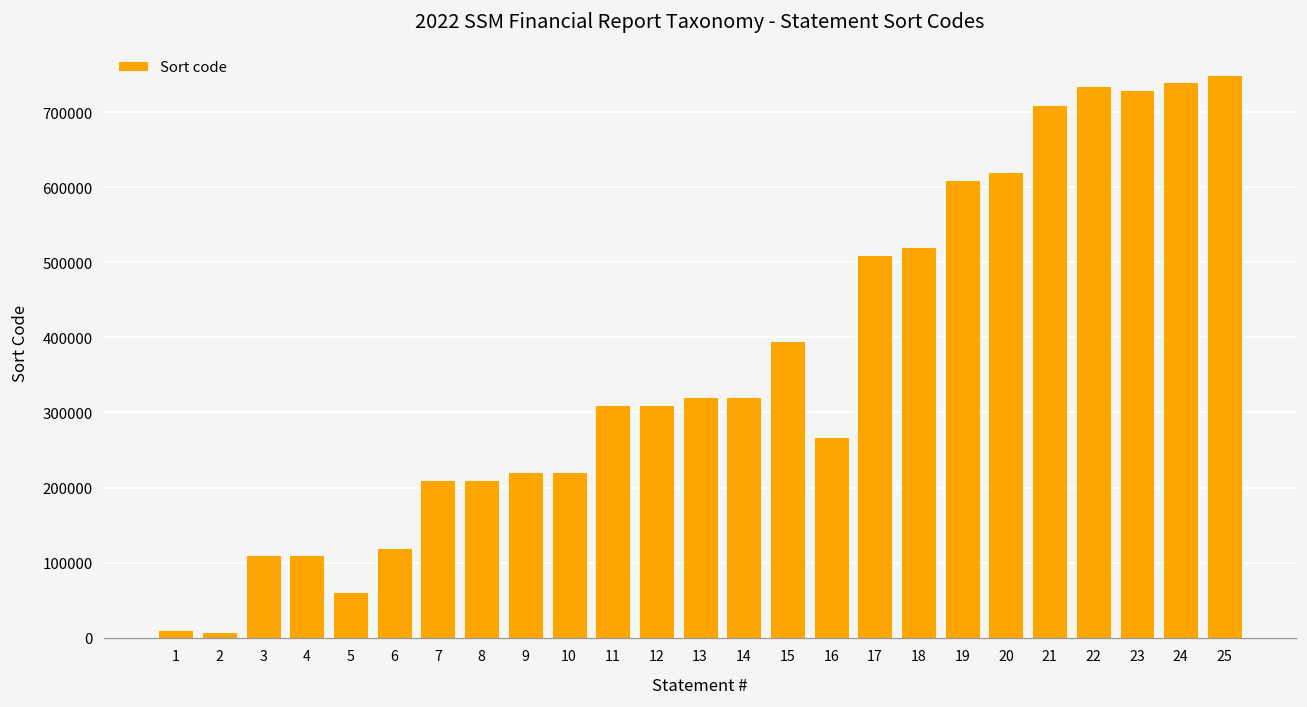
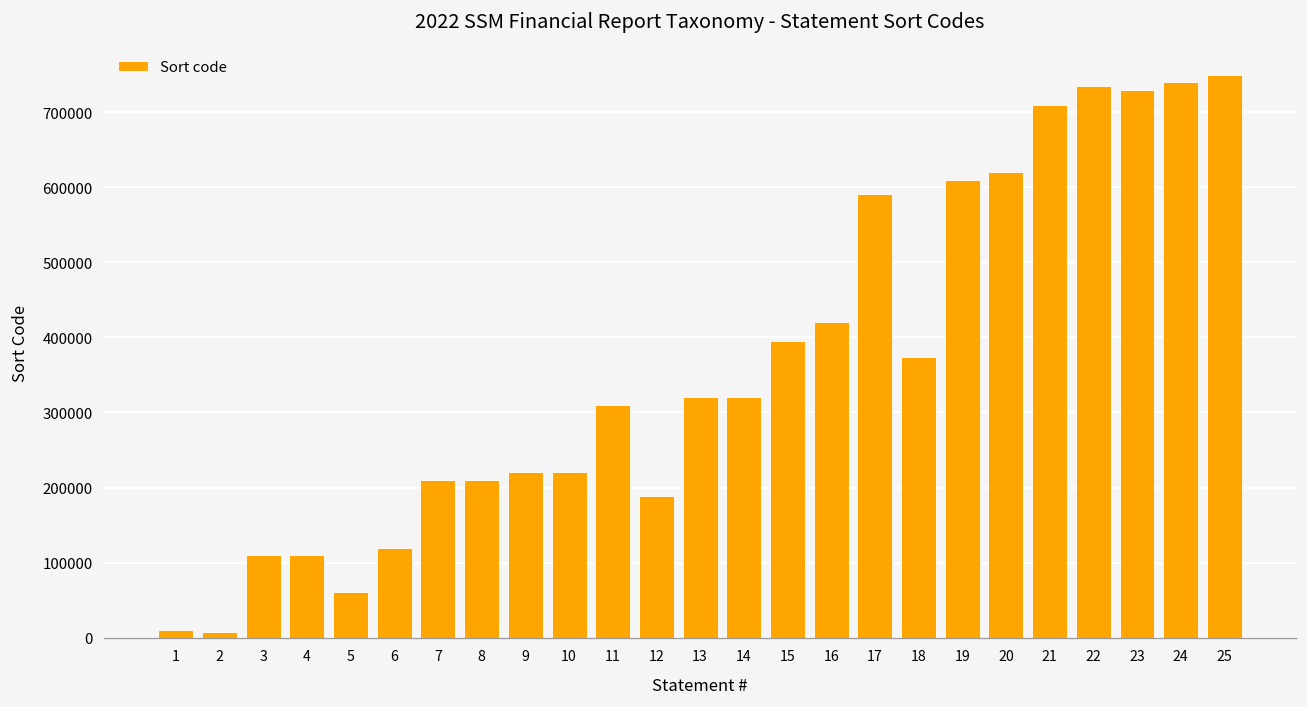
12: 310000 -> 190000
16: 270000 -> 420000
17: 510000 -> 590000
18: 520000 -> 370000
